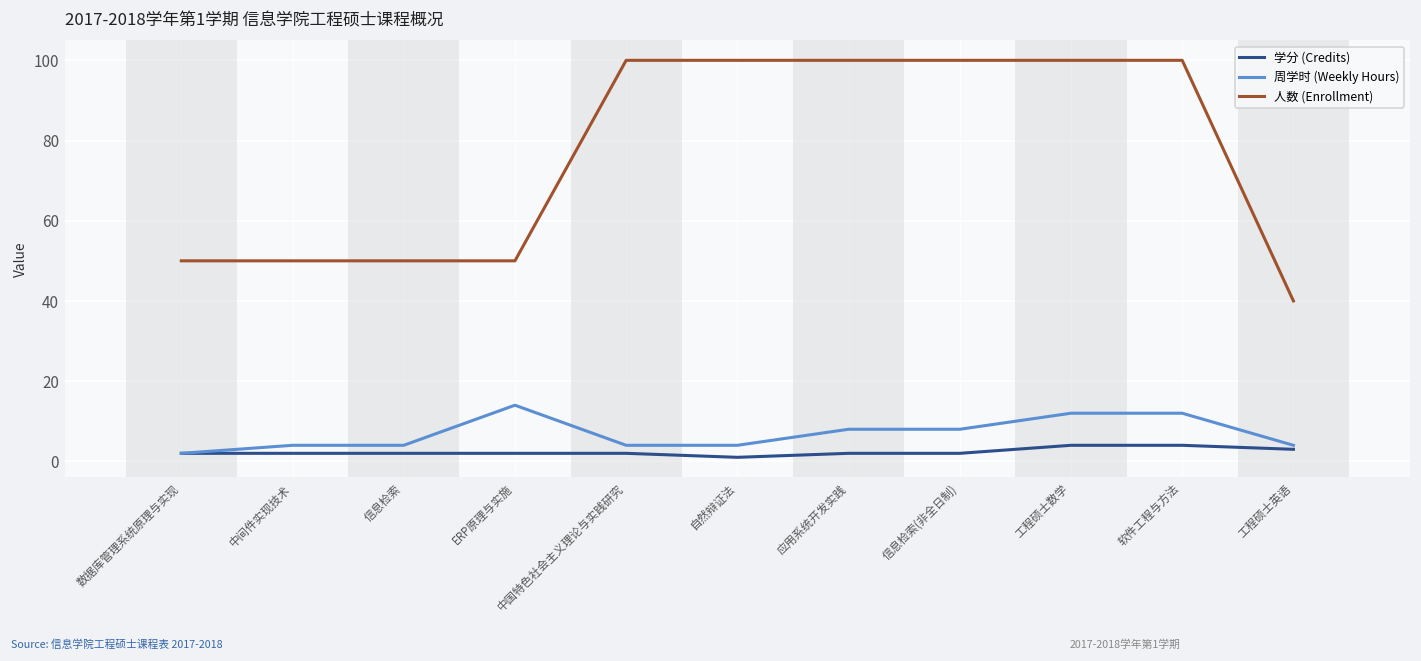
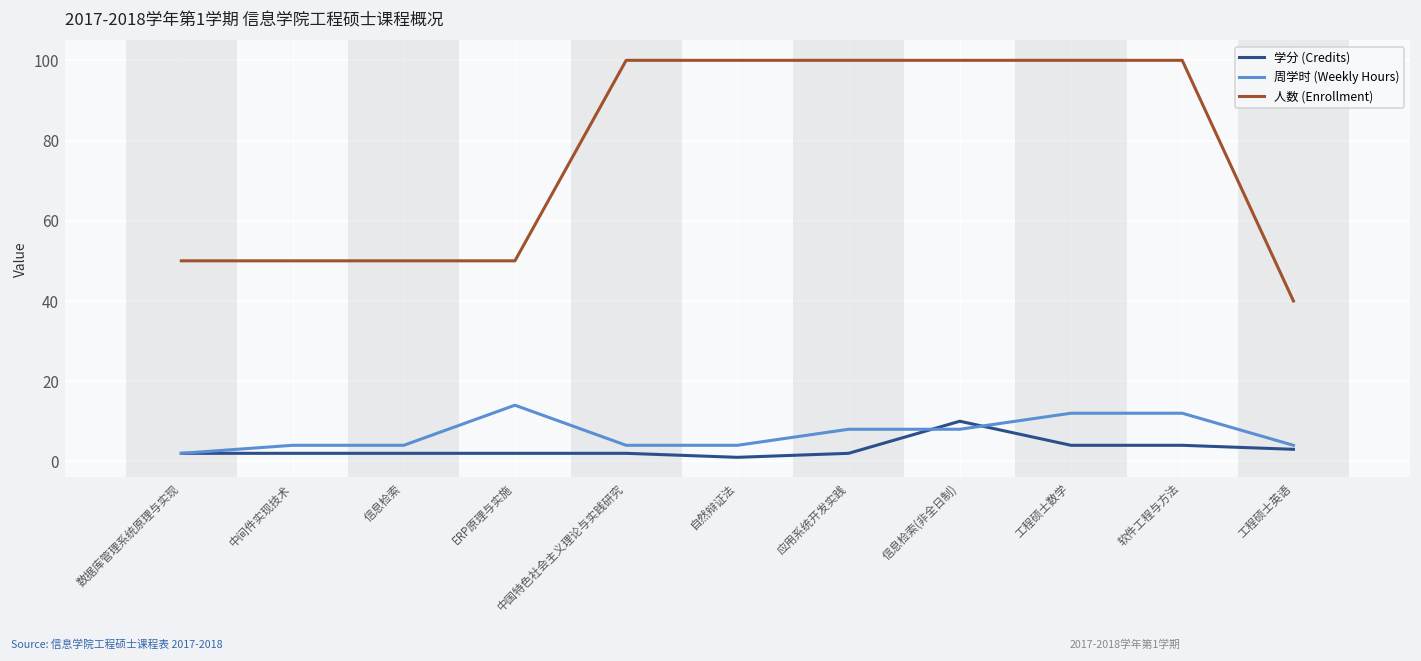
学分 (Credits), 信息检索(非全日制): 2 -> 10
